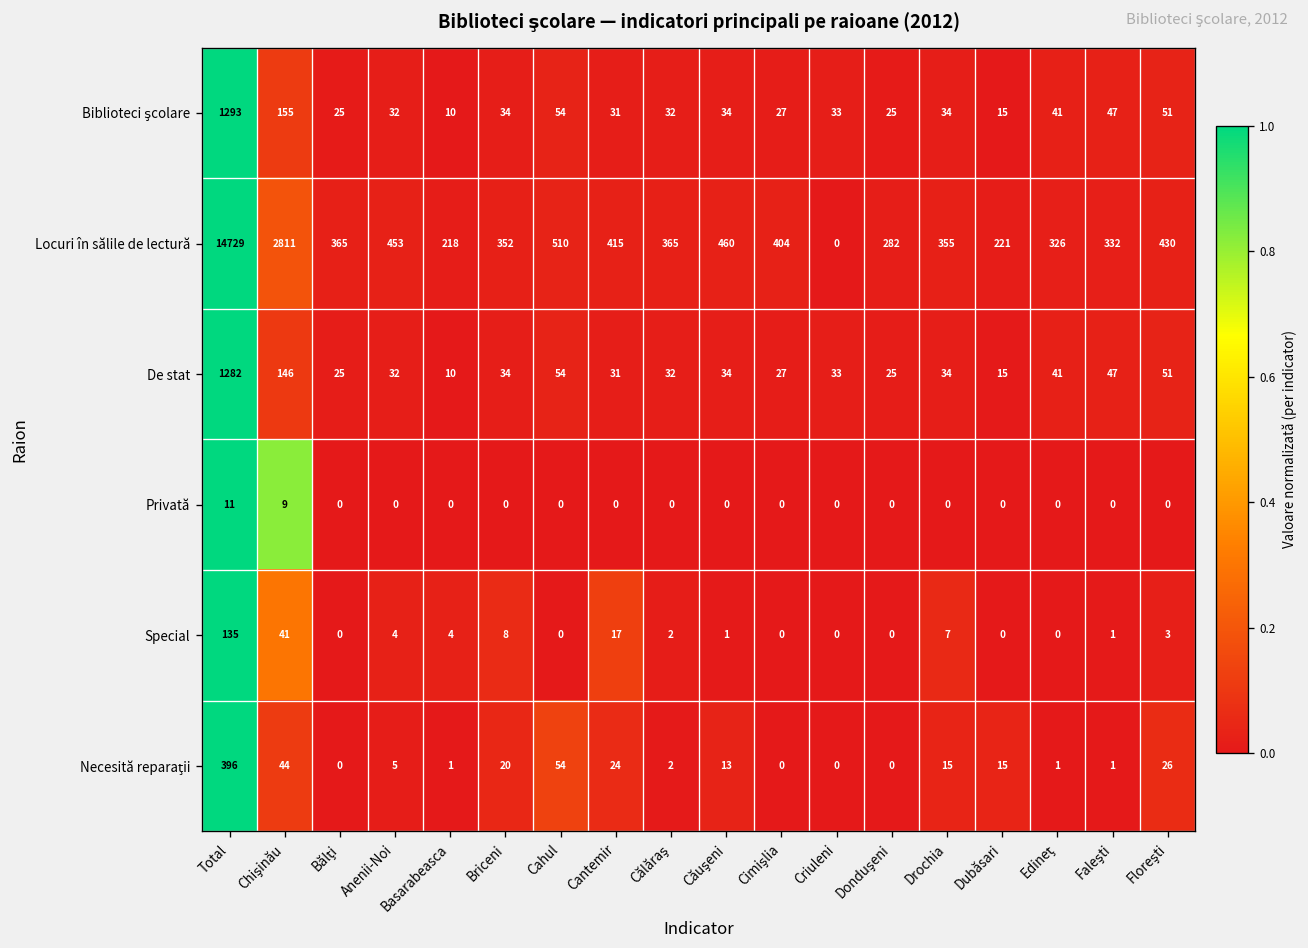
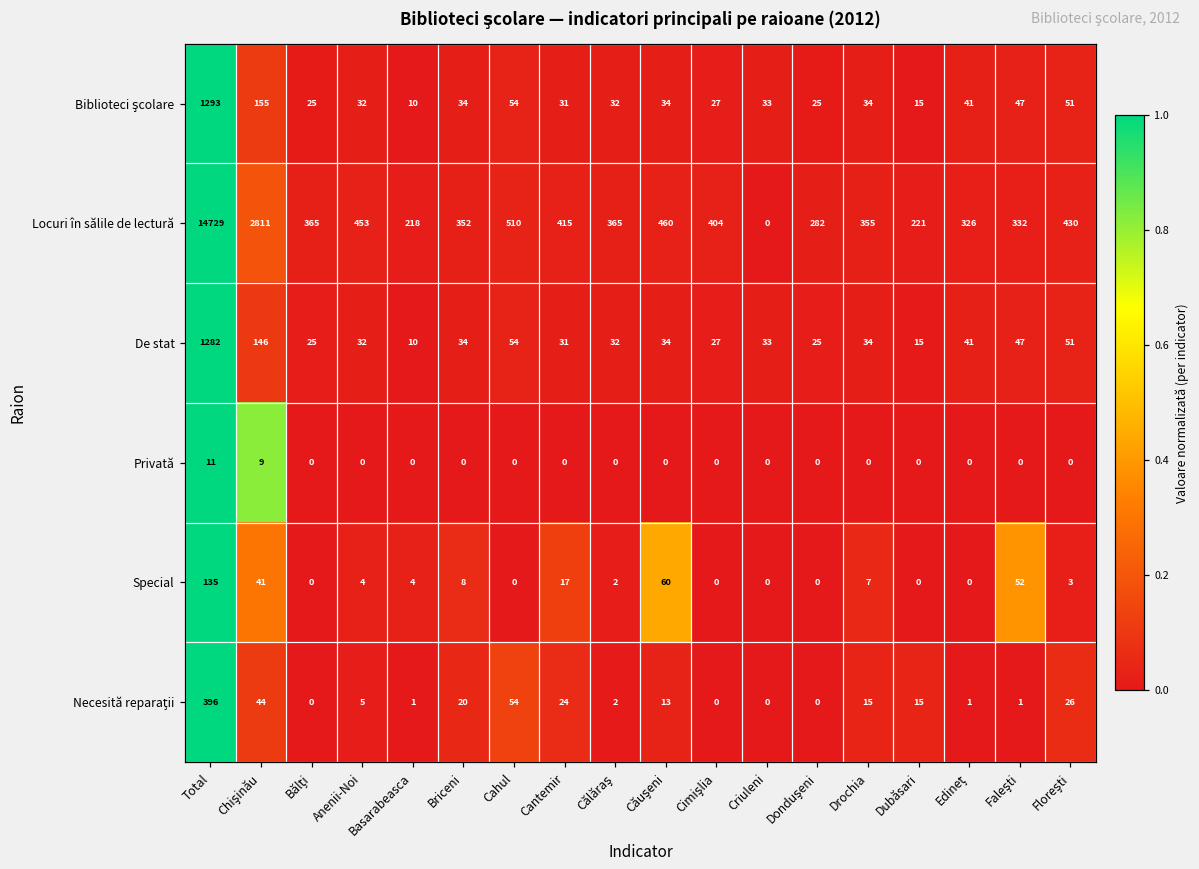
Special, Căuşeni: 1 -> 60
Special, Faleşti: 1 -> 52
